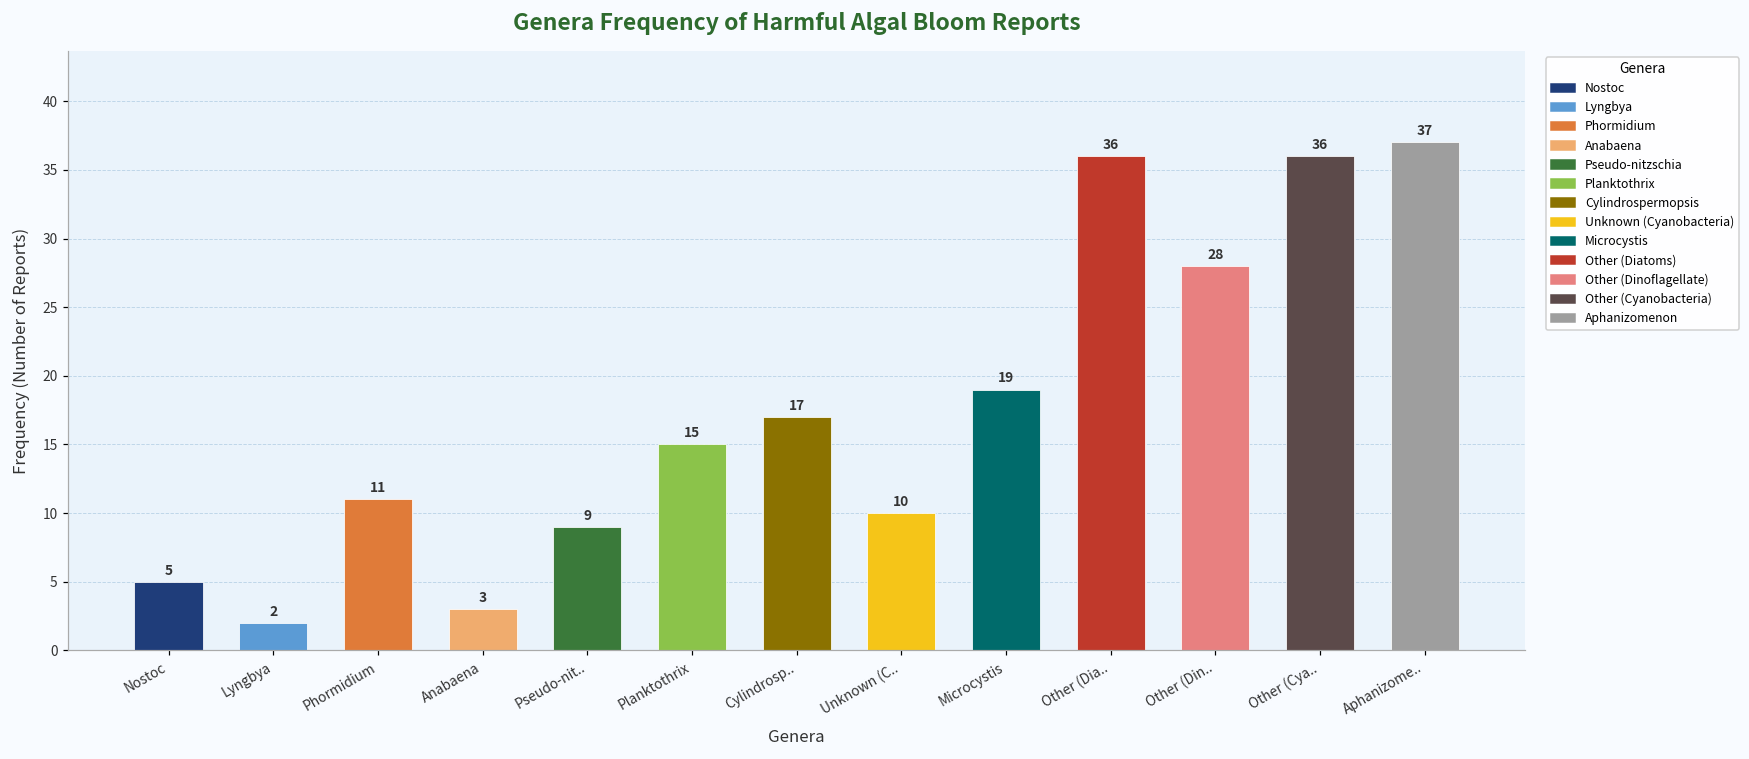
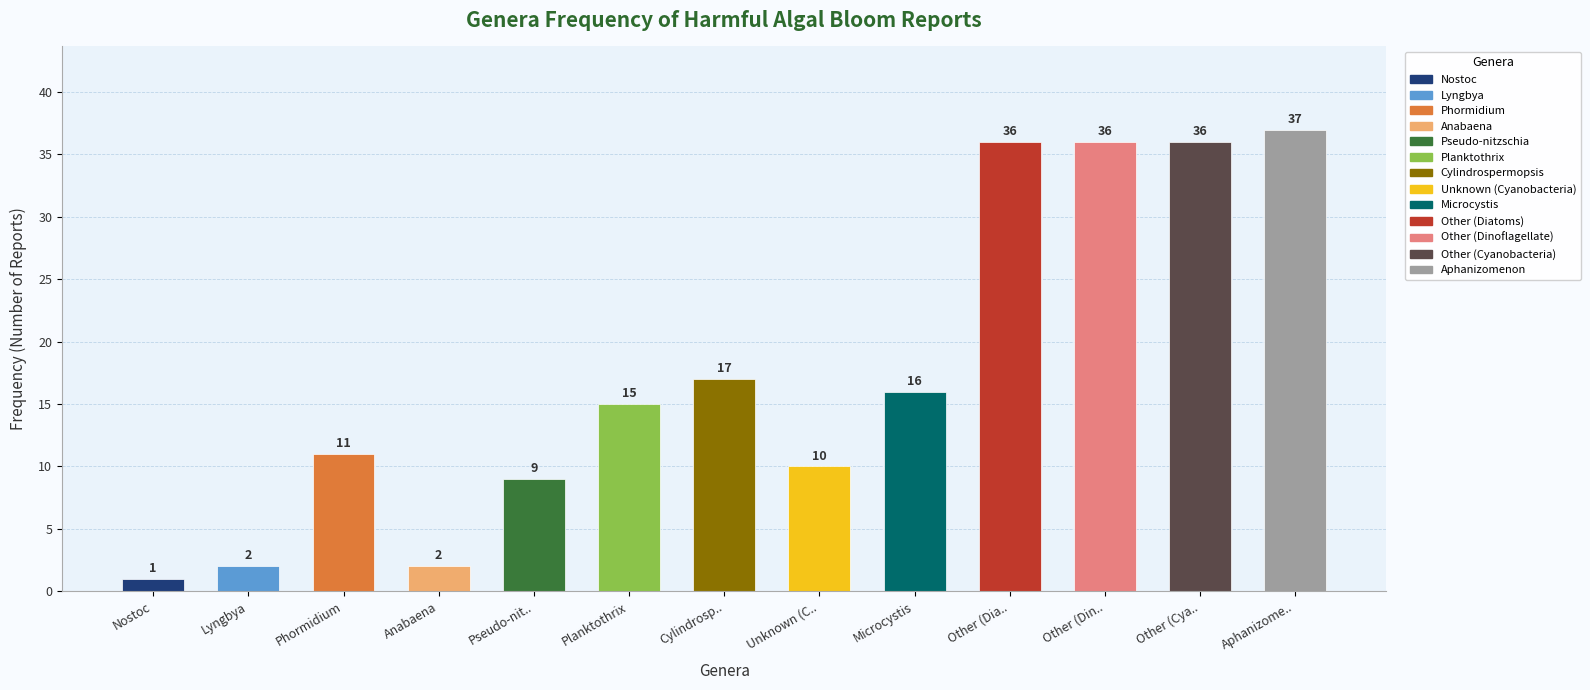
Nostoc: 5 -> 1
Anabaena: 3 -> 2
Microcystis: 19 -> 16
Other (Din..: 28 -> 36
